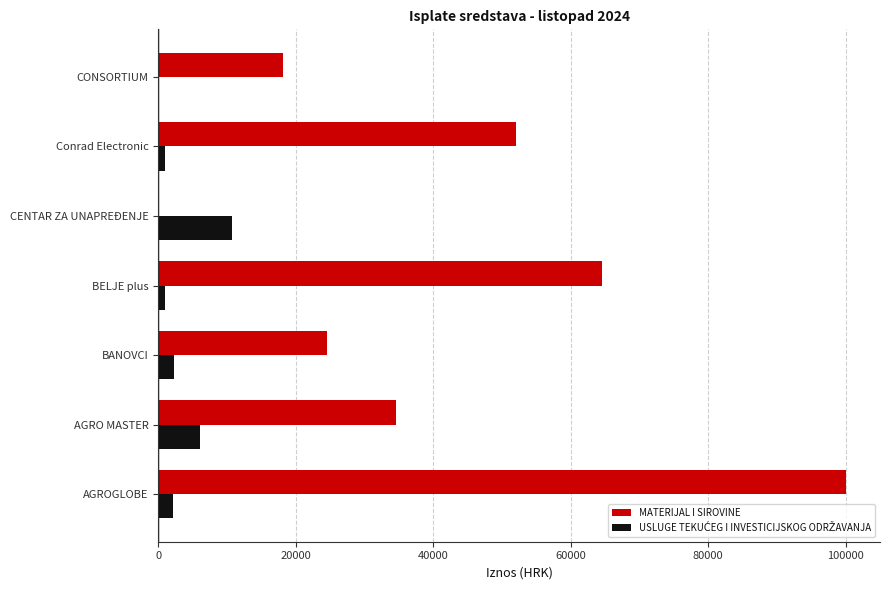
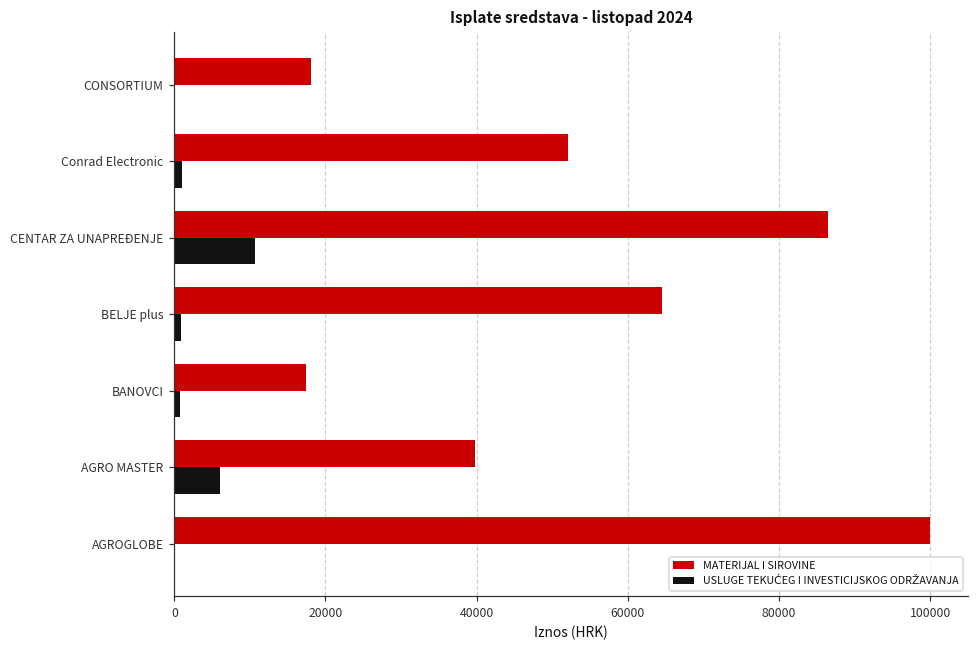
MATERIJAL I SIROVINE, CENTAR ZA UNAPREĐENJE: 0 -> 86000
MATERIJAL I SIROVINE, BANOVCI: 24000 -> 17000
USLUGE TEKUĆEG I INVESTICIJSKOG ODRŽAVANJA, BANOVCI: 2000 -> 1000
MATERIJAL I SIROVINE, AGRO MASTER: 35000 -> 40000
USLUGE TEKUĆEG I INVESTICIJSKOG ODRŽAVANJA, AGROGLOBE: 2000 -> 0
